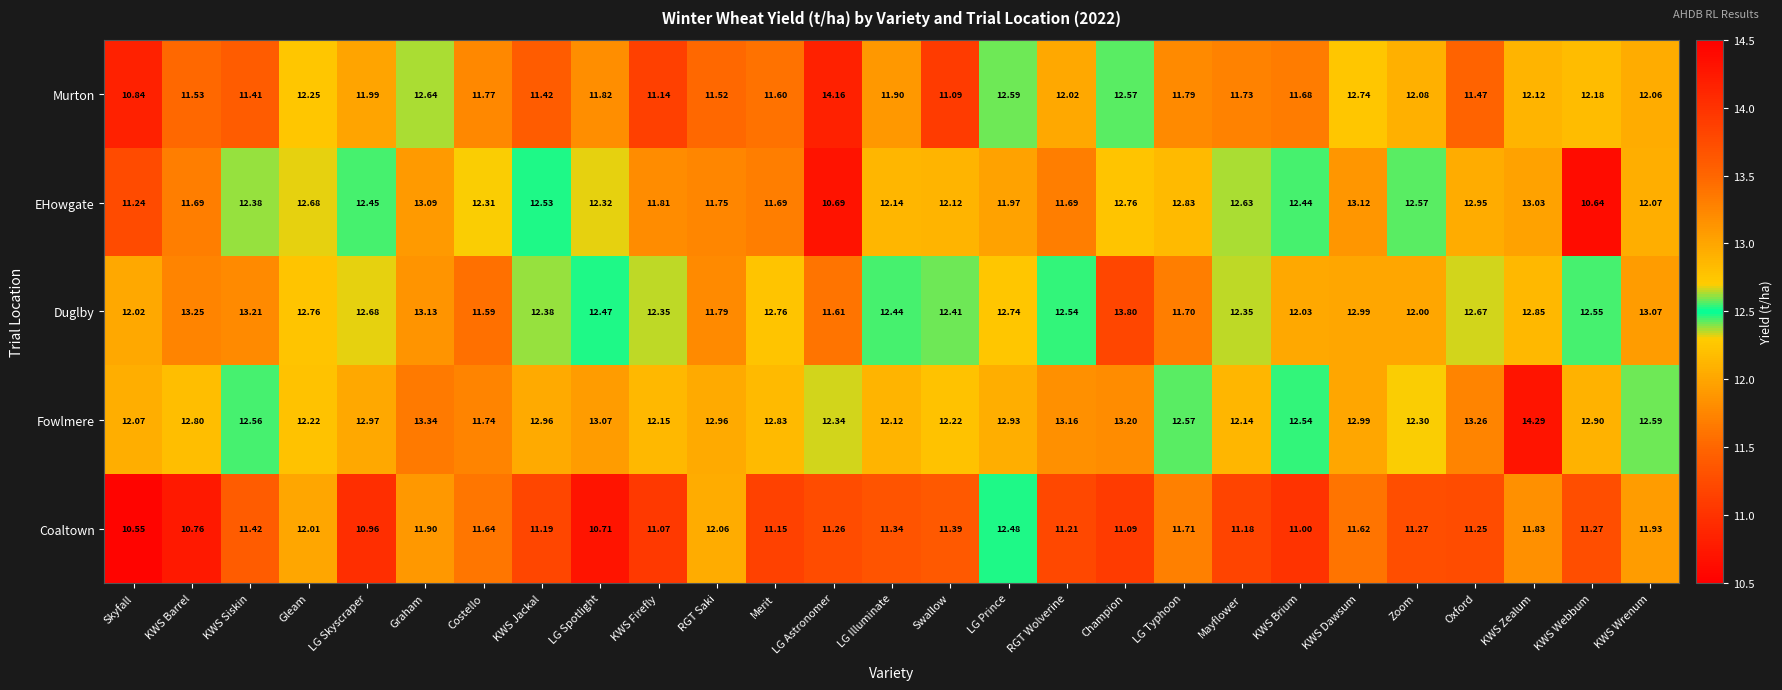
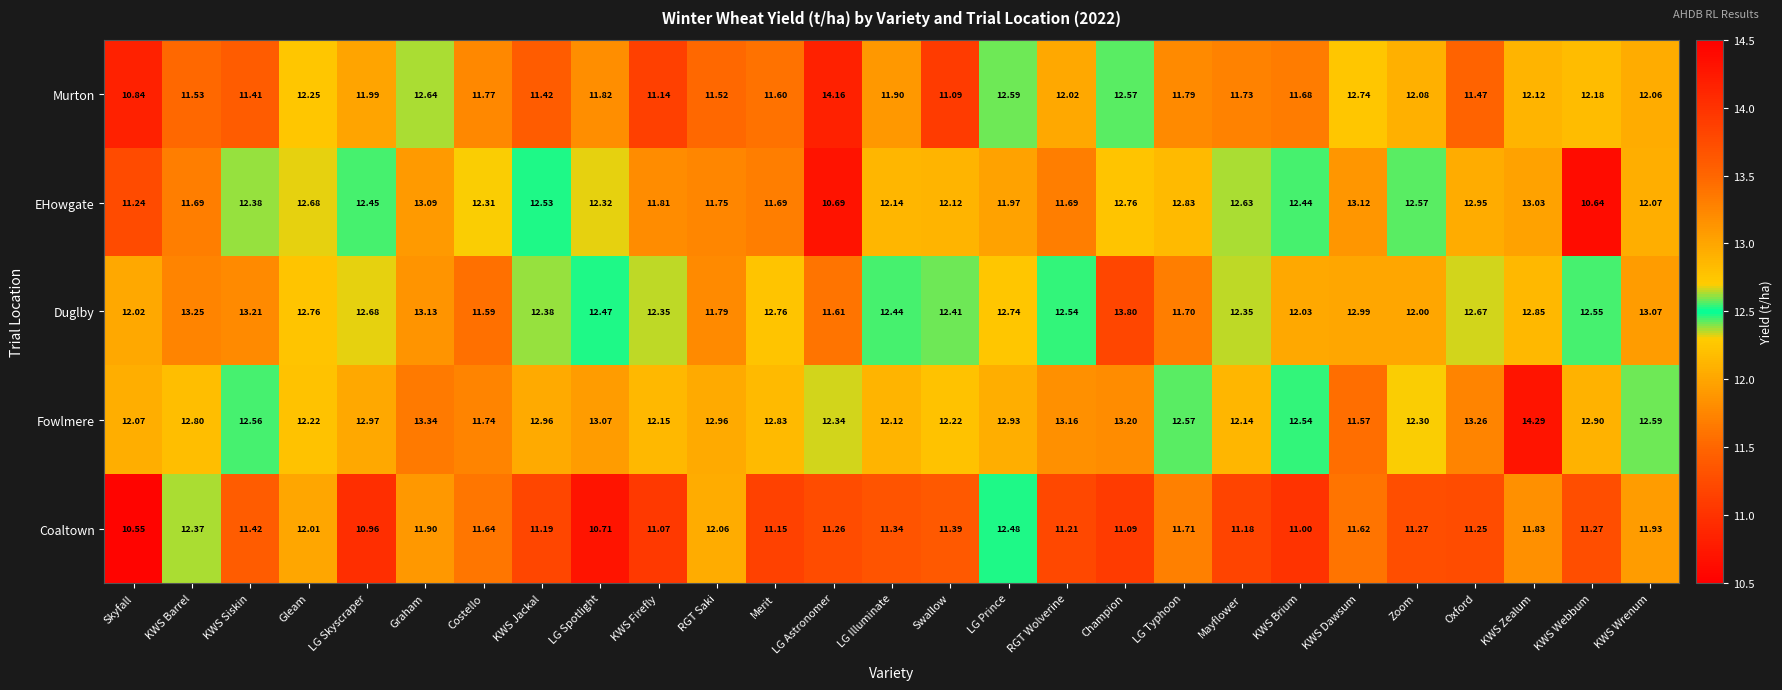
Fowlmere, KWS Dawsum: 12.99 -> 11.57
Coaltown, KWS Barrel: 10.76 -> 12.37
